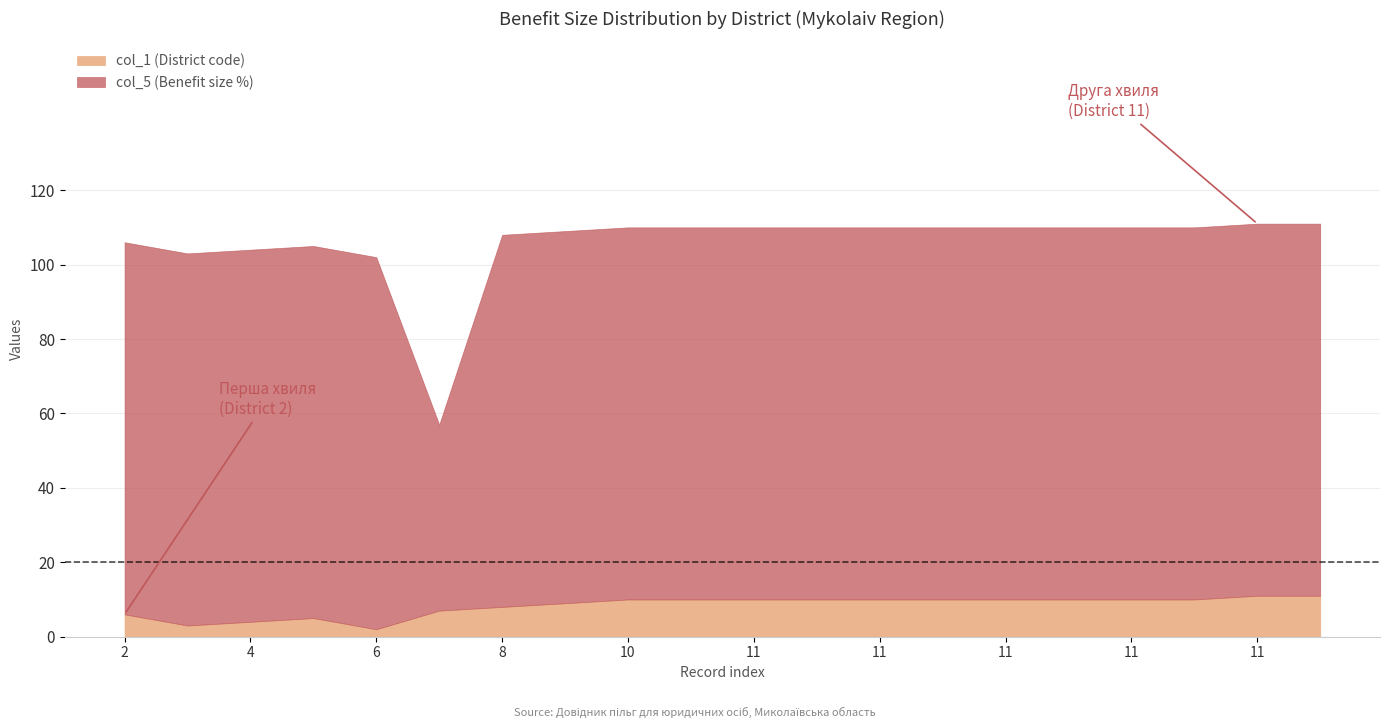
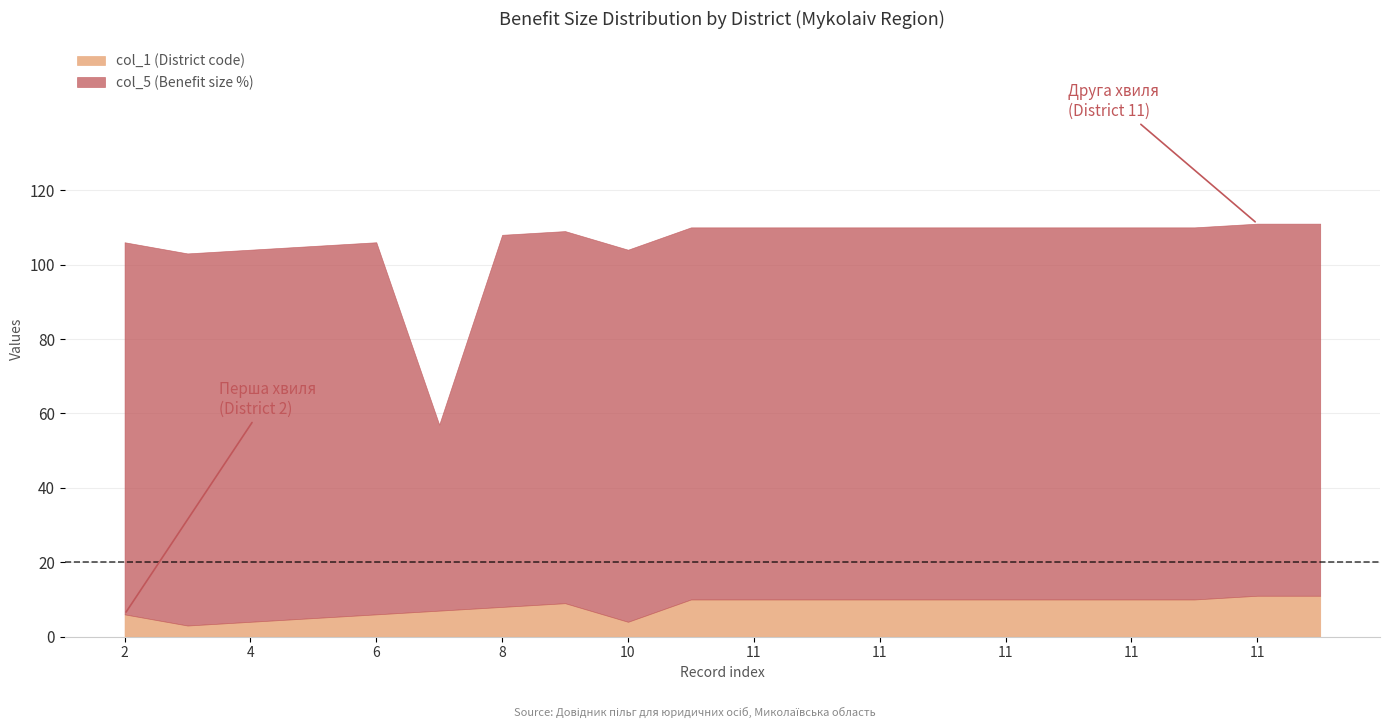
col_1 (District code), 6: 2 -> 6
col_1 (District code), 10: 10 -> 4
